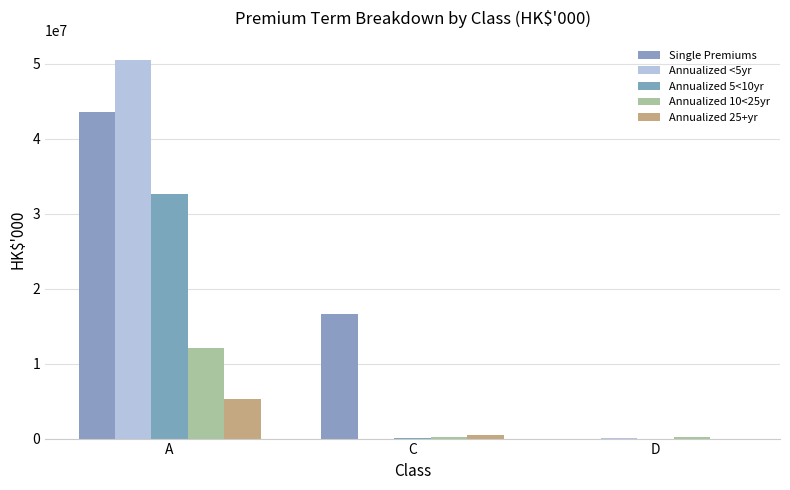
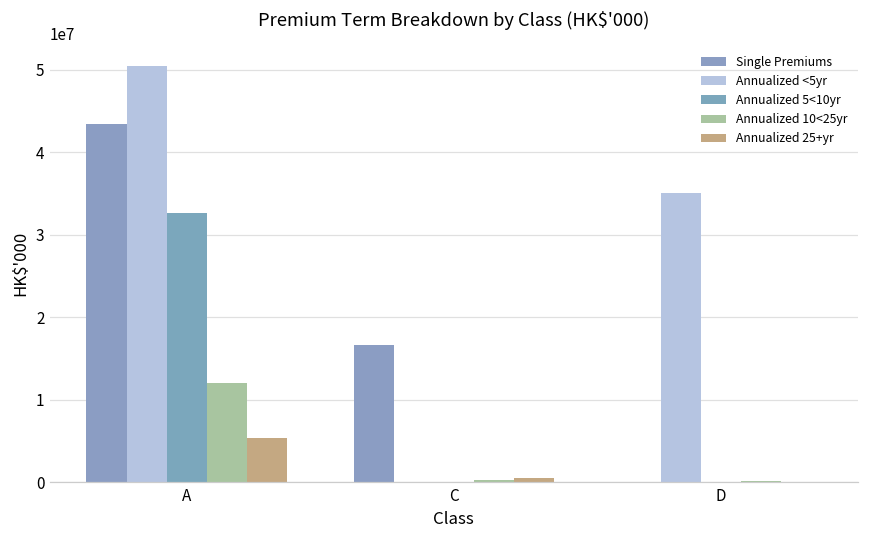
Annualized <5yr, D: 0 -> 35000000
